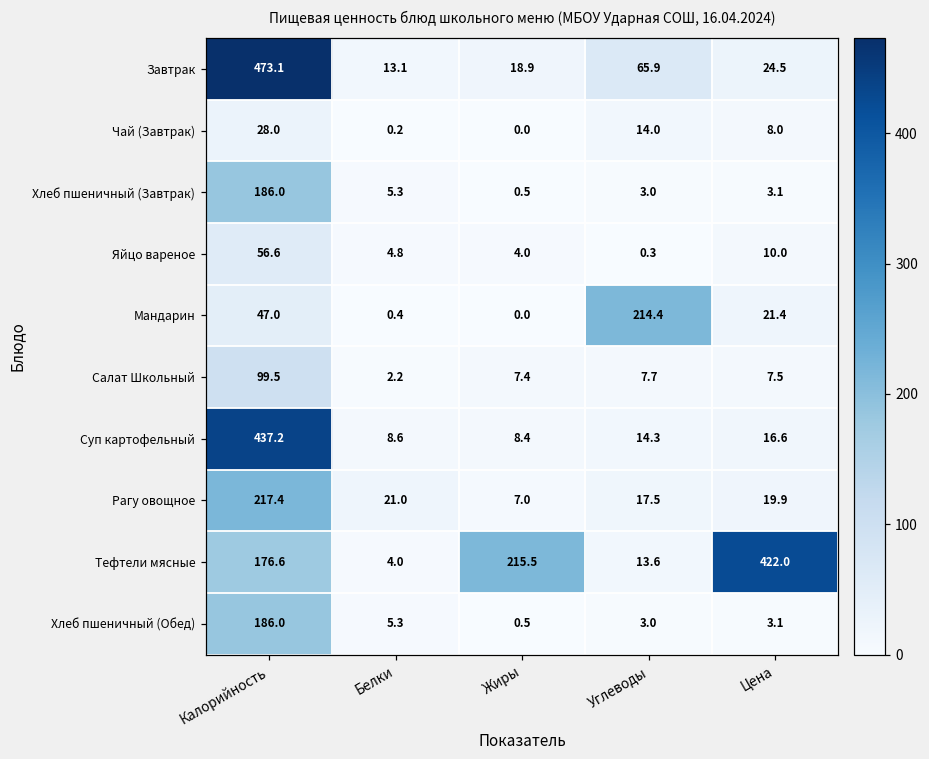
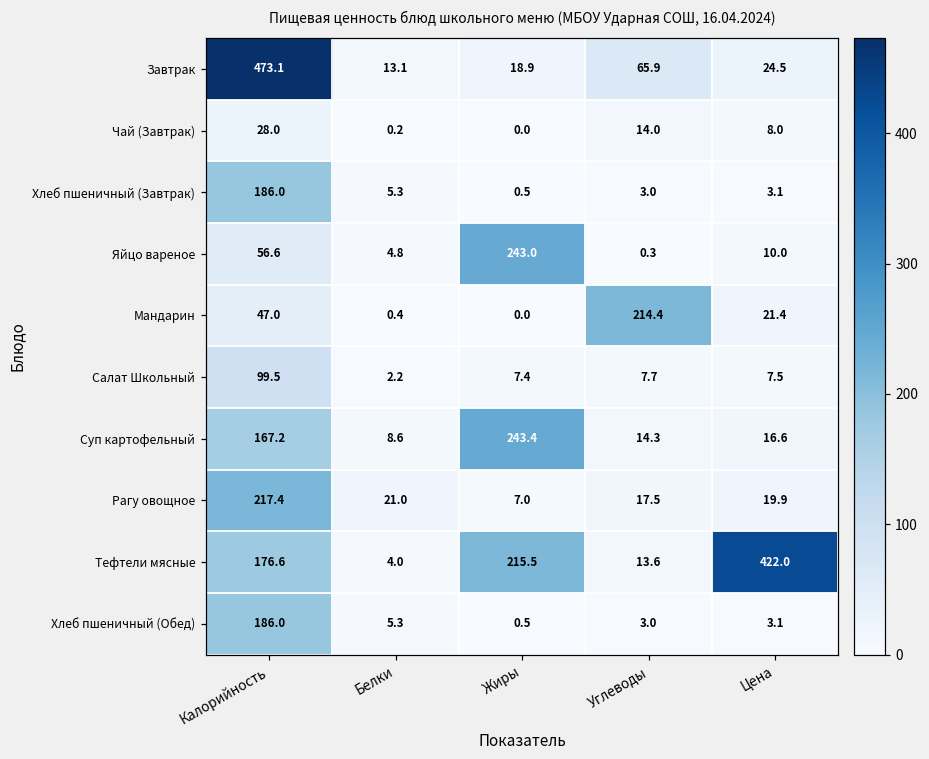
Яйцо вареное, Жиры: 4.0 -> 243.0
Суп картофельный, Калорийность: 437.2 -> 167.2
Суп картофельный, Жиры: 8.4 -> 243.4
